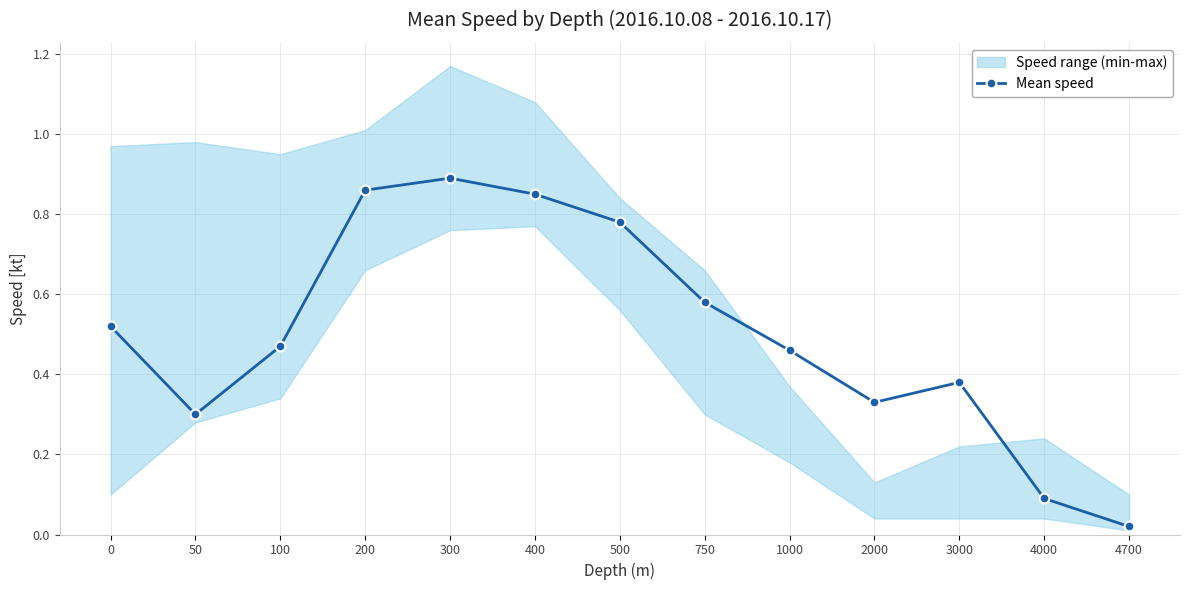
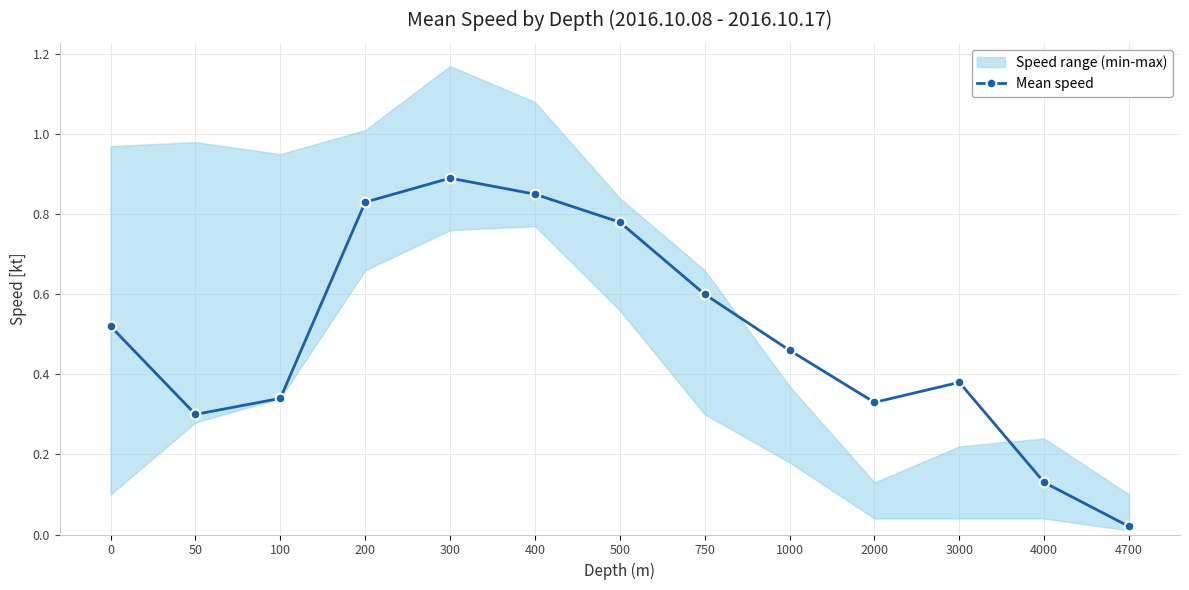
Mean speed, 100: 0.47 -> 0.34
Mean speed, 200: 0.86 -> 0.83
Mean speed, 750: 0.58 -> 0.60
Mean speed, 4000: 0.09 -> 0.13
